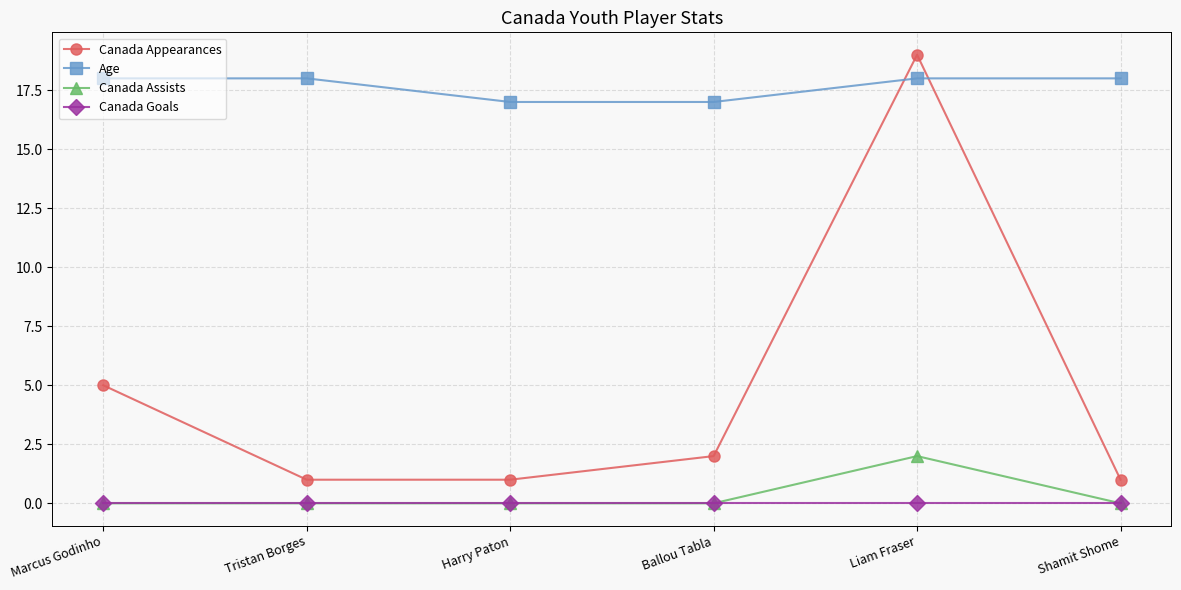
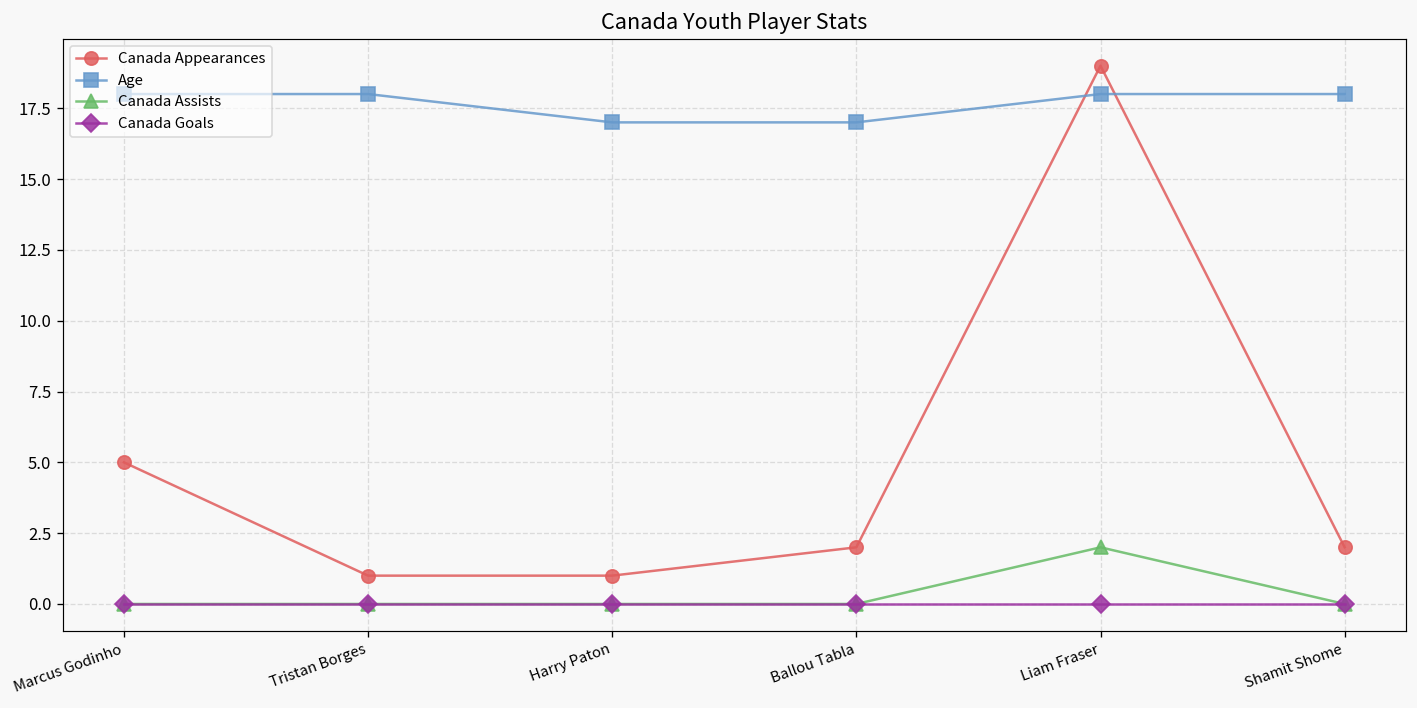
Canada Appearances, Shamit Shome: 1 -> 2
